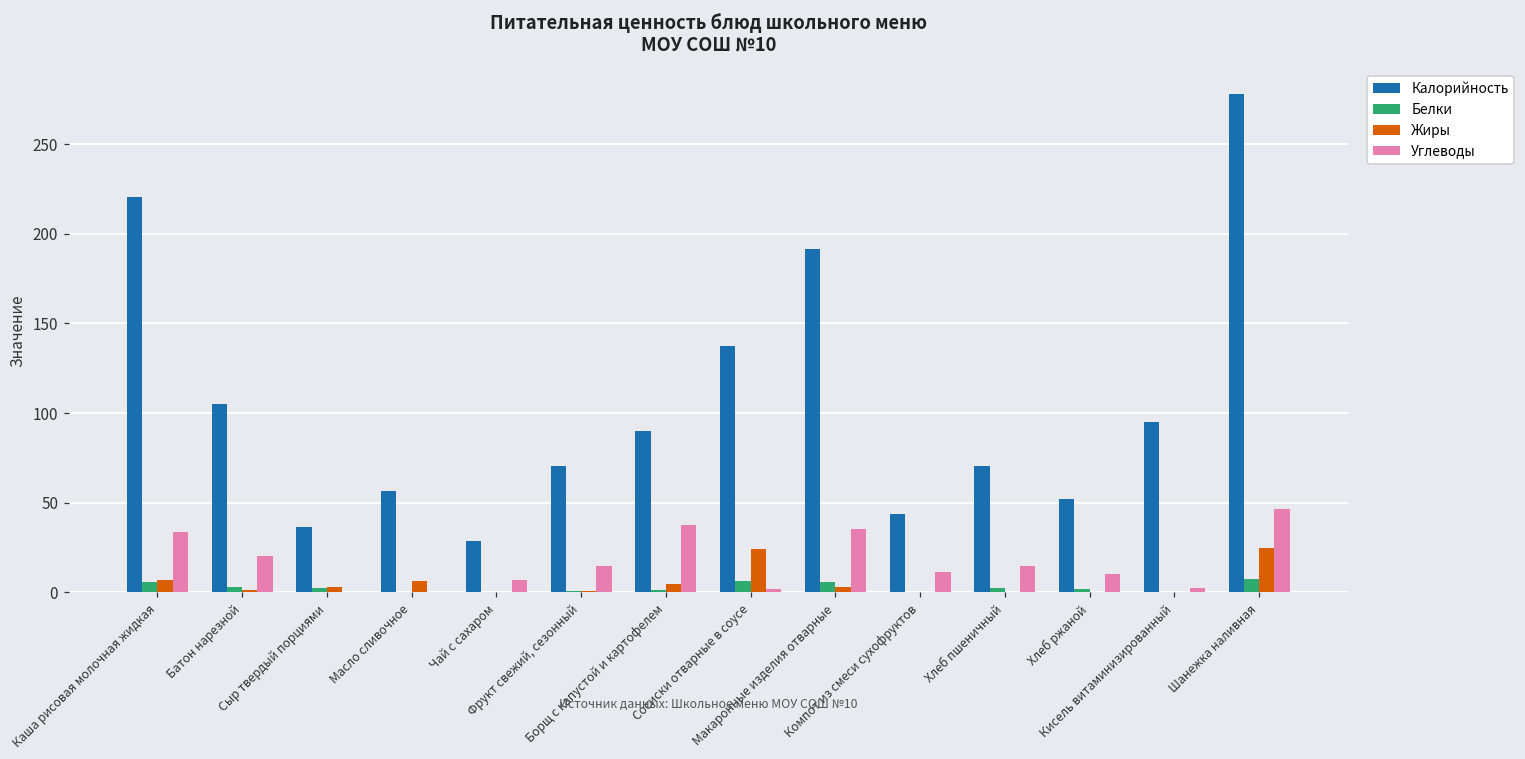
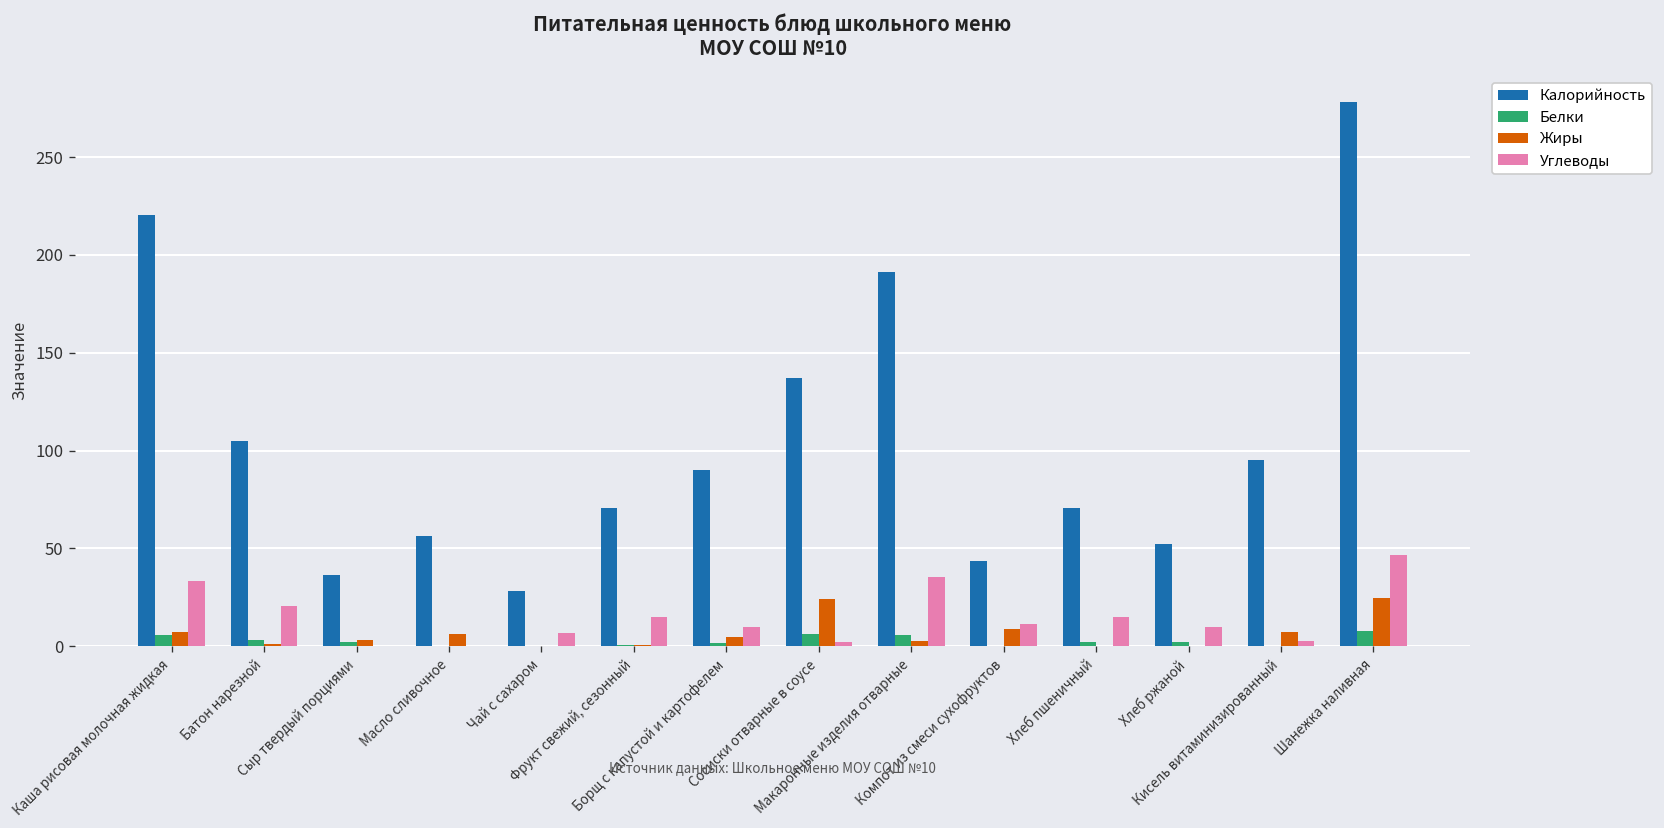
Углеводы, Борщ с капустой и картофелем: 38 -> 10
Жиры, Компот из смеси сухофруктов: 0 -> 9
Жиры, Кисель витаминизированный: 0 -> 8
